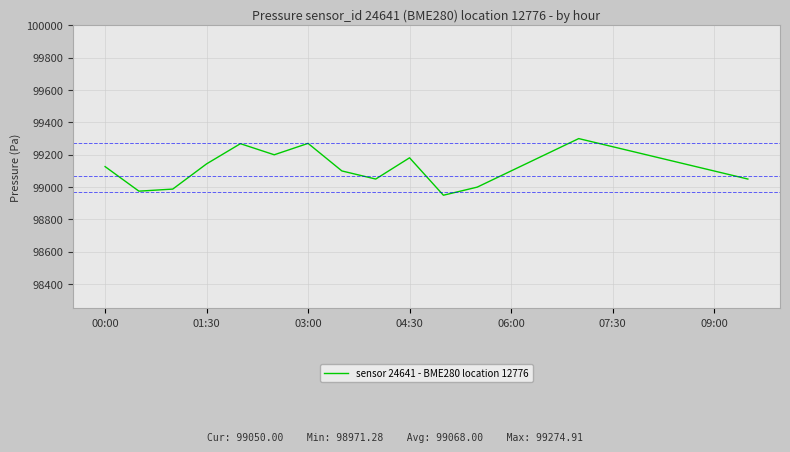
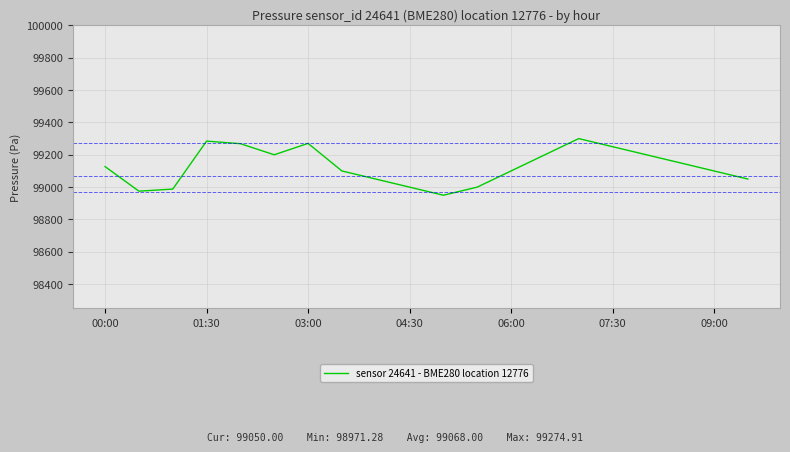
01:30: 99140 -> 99280
04:30: 99180 -> 99000
